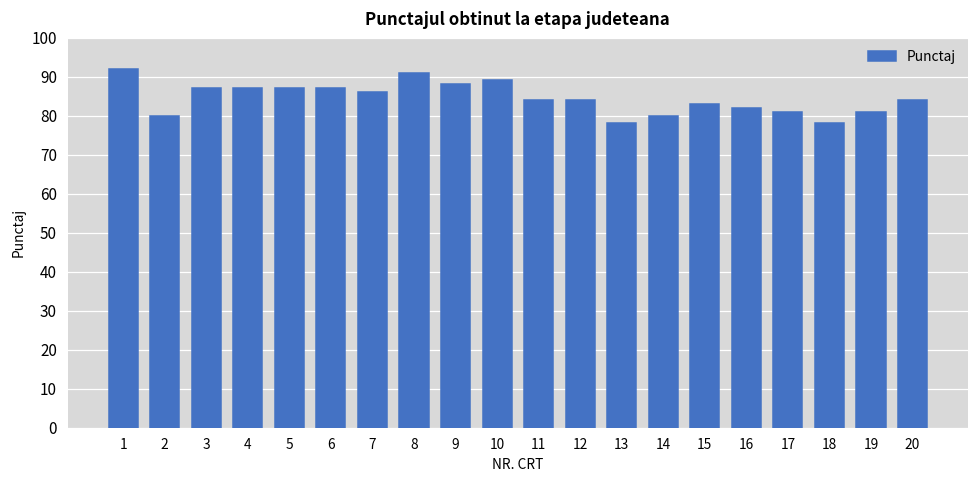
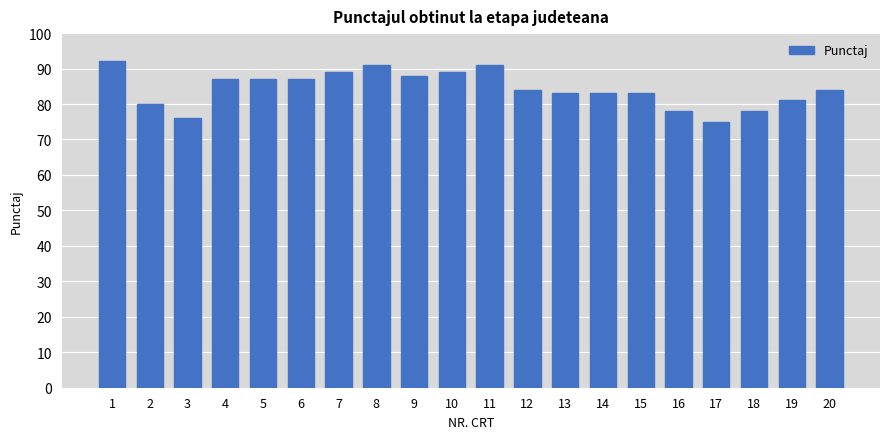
3: 87 -> 76
7: 86 -> 89
11: 84 -> 91
13: 78 -> 83
14: 80 -> 83
16: 82 -> 78
17: 81 -> 75
